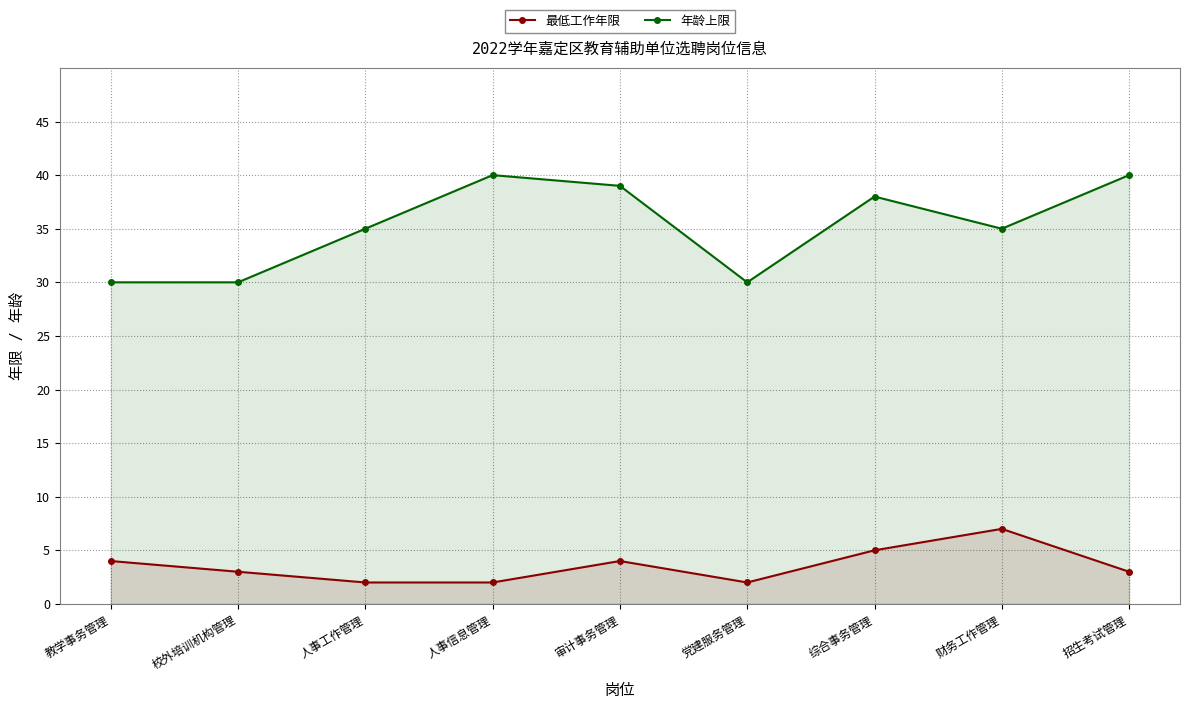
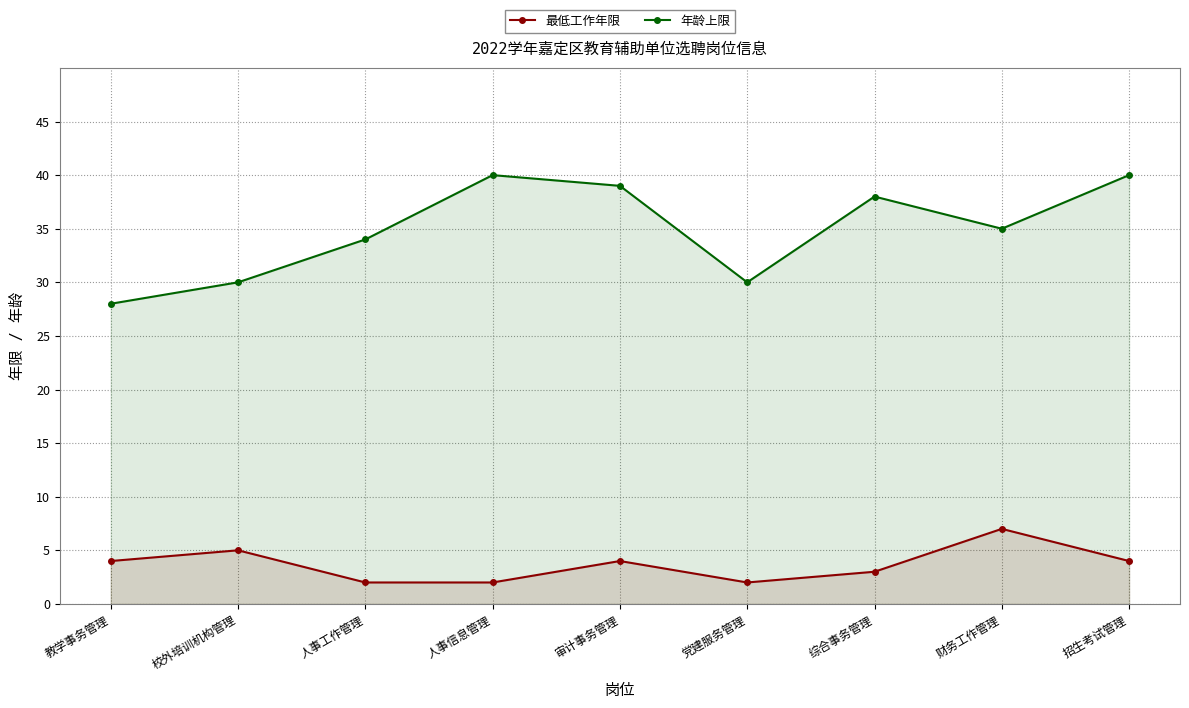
年龄上限, 教学事务管理: 30 -> 28
最低工作年限, 校外培训机构管理: 3 -> 5
年龄上限, 人事工作管理: 35 -> 34
最低工作年限, 综合事务管理: 5 -> 3
最低工作年限, 招生考试管理: 3 -> 4
